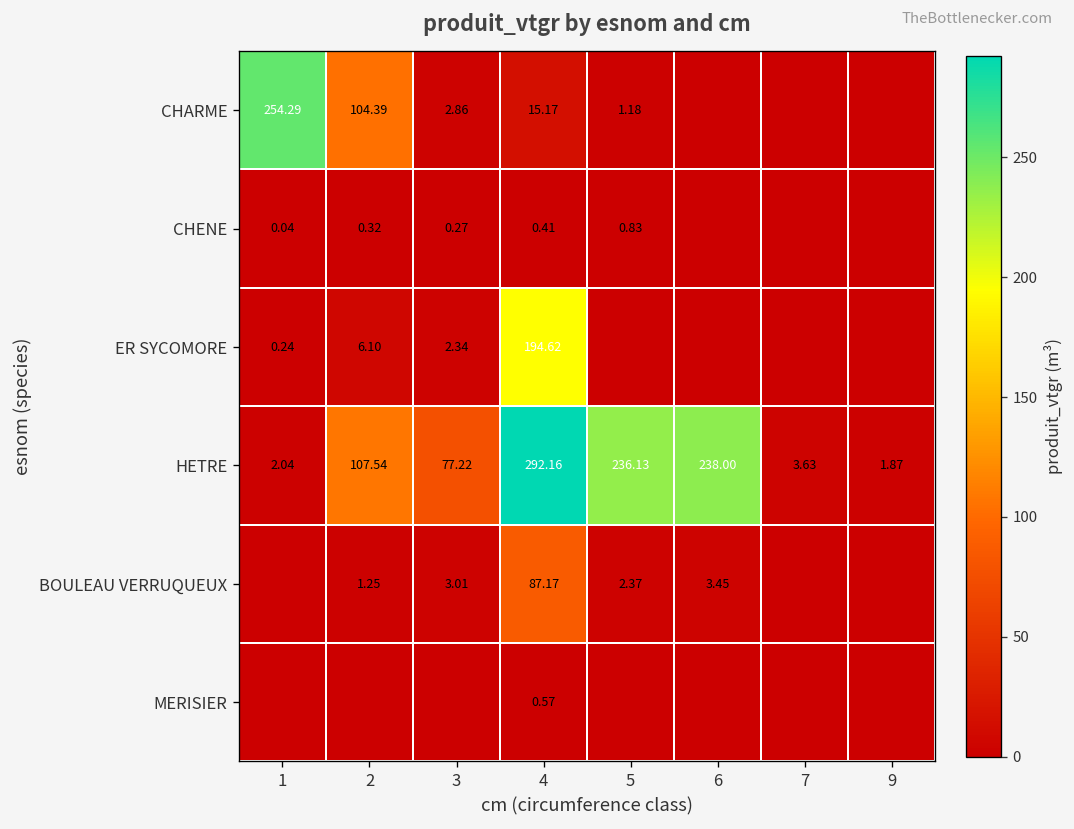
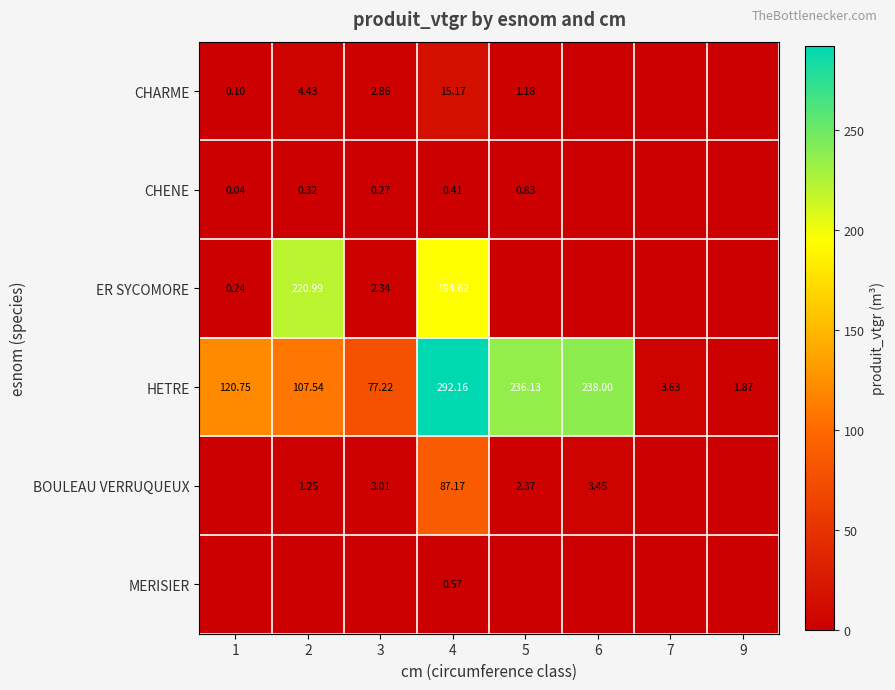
CHARME, 1: 254.29 -> 0.10
CHARME, 2: 104.39 -> 4.43
ER SYCOMORE, 2: 6.10 -> 220.99
HETRE, 1: 2.04 -> 120.75
